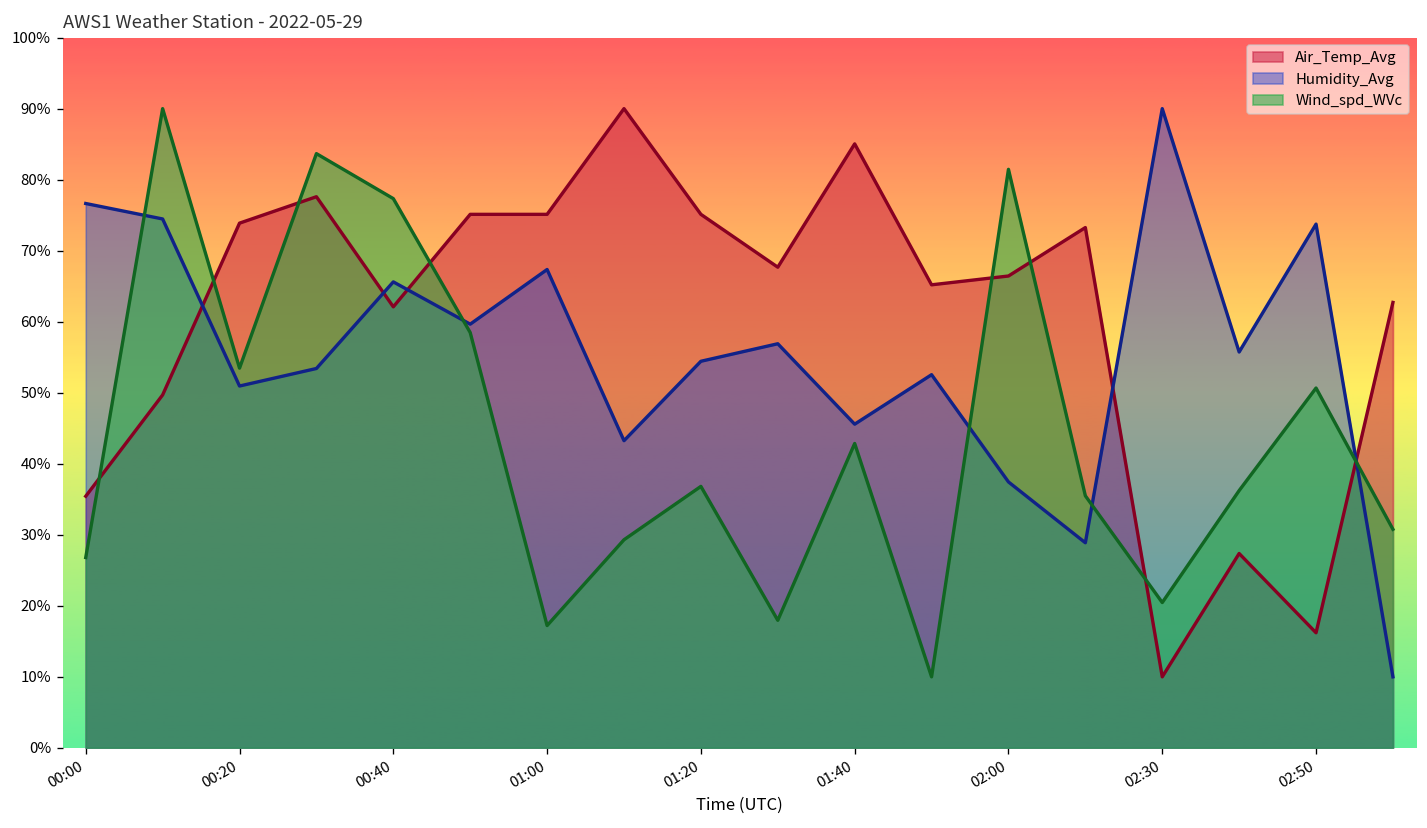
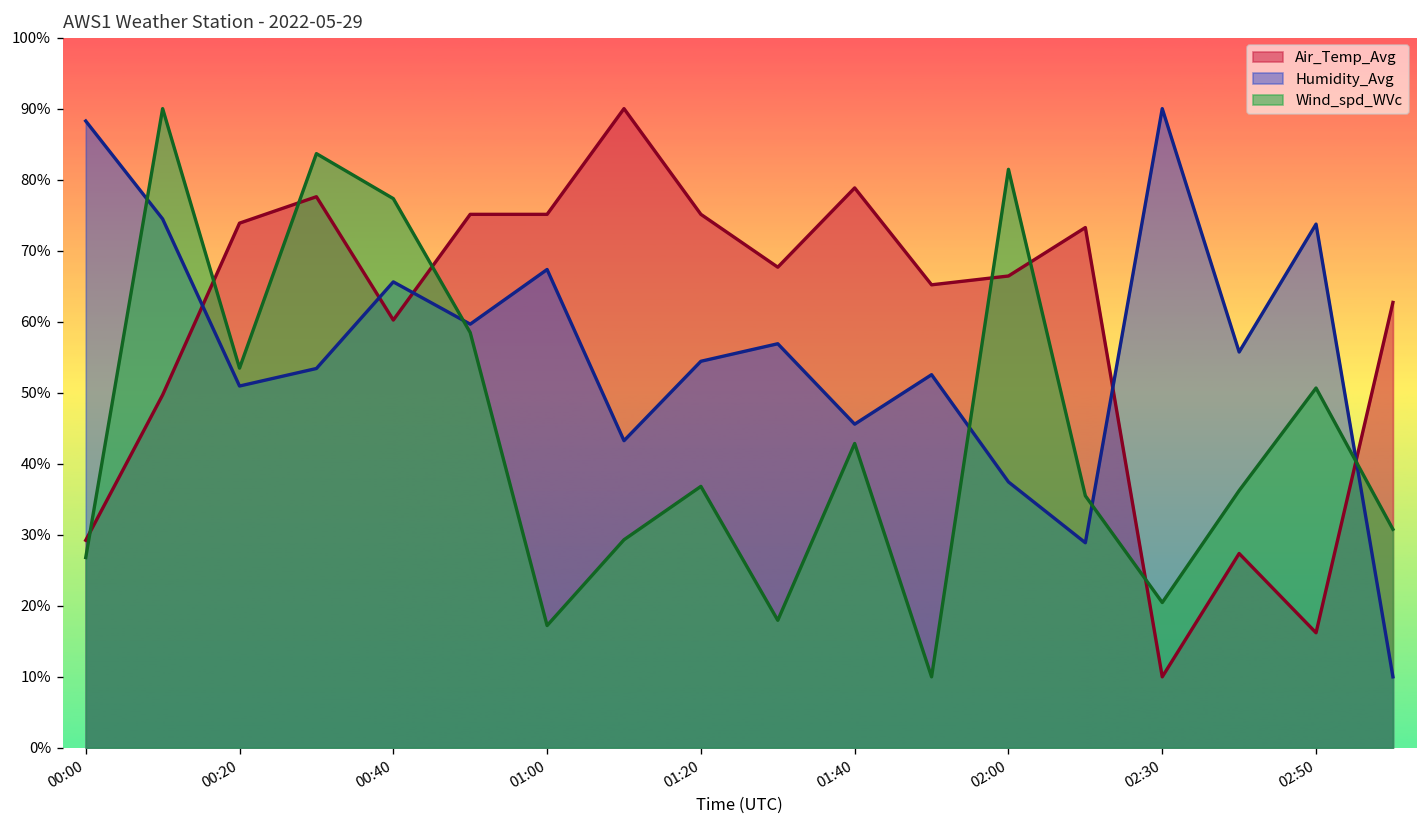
Air_Temp_Avg, 00:00: 35% -> 29%
Humidity_Avg, 00:00: 77% -> 88%
Air_Temp_Avg, 00:40: 62% -> 60%
Air_Temp_Avg, 01:40: 85% -> 79%
